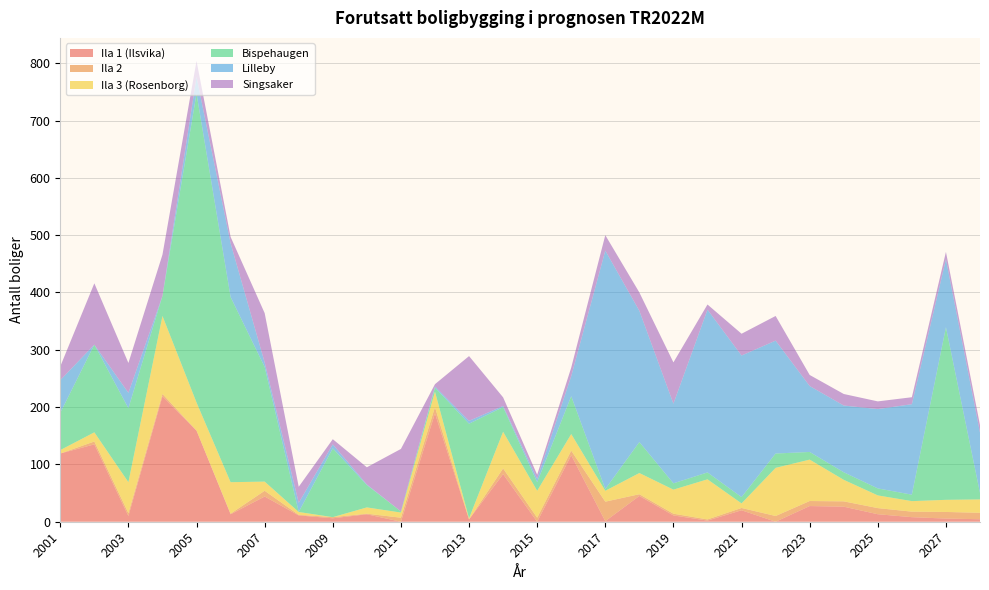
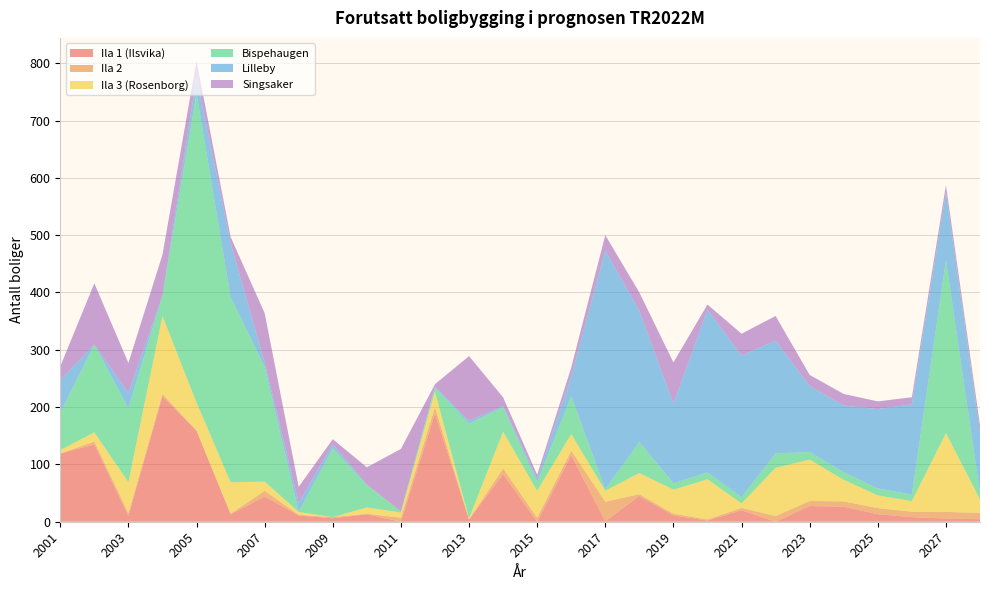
Ila 3 (Rosenborg), 2027: 20 -> 140
